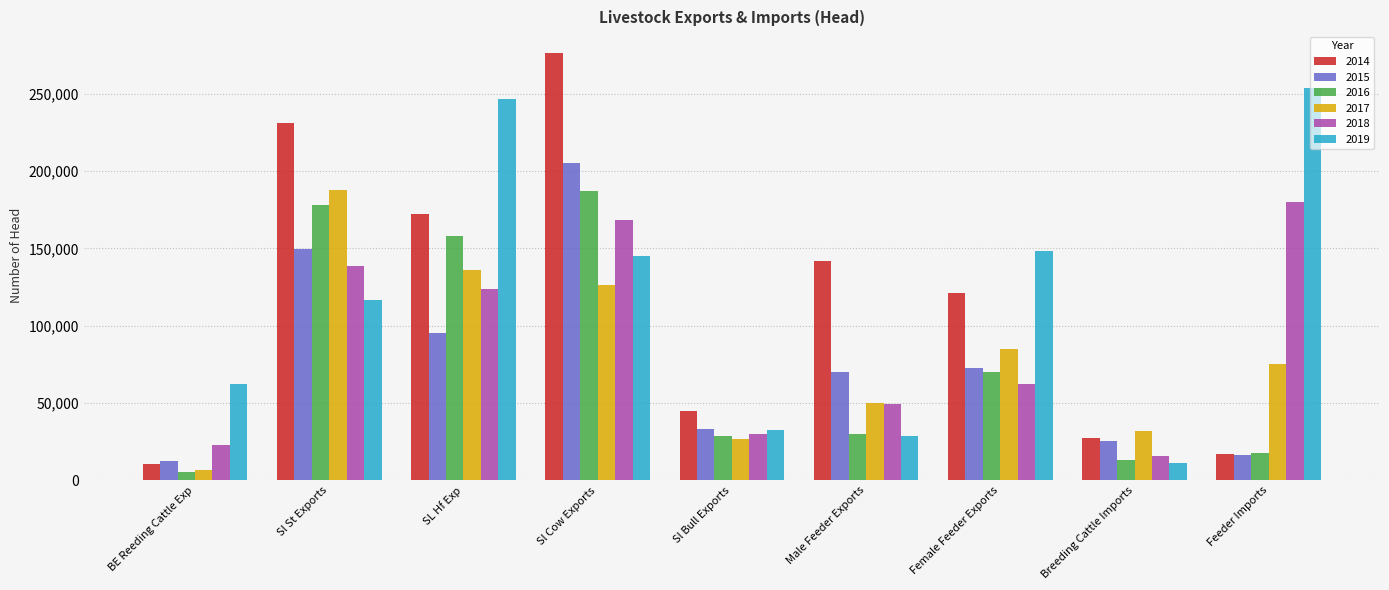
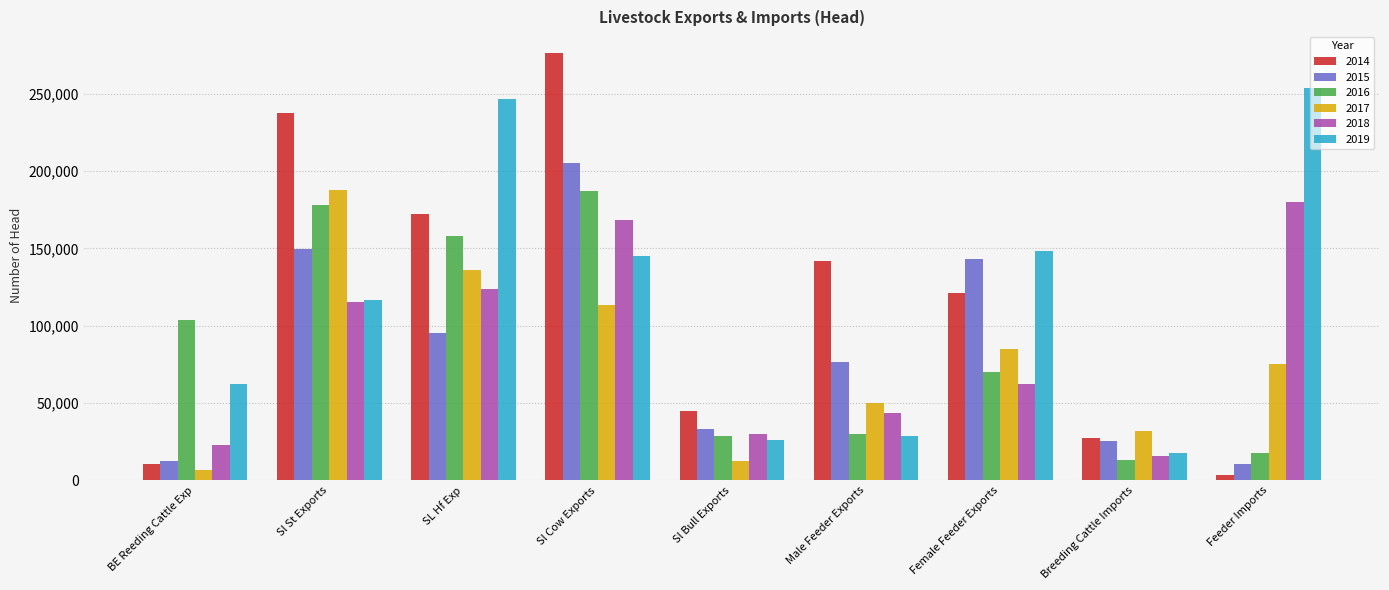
2016, BE Reeding Cattle Exp: 5,000 -> 104,000
2014, Sl St Exports: 231,000 -> 238,000
2018, Sl St Exports: 139,000 -> 115,000
2017, Sl Cow Exports: 126,000 -> 113,000
2017, Sl Bull Exports: 27,000 -> 12,000
2019, Sl Bull Exports: 33,000 -> 26,000
2015, Male Feeder Exports: 70,000 -> 77,000
2018, Male Feeder Exports: 49,000 -> 43,000
2015, Female Feeder Exports: 73,000 -> 143,000
2019, Breeding Cattle Imports: 11,000 -> 18,000
2014, Feeder Imports: 17,000 -> 3,000
2015, Feeder Imports: 16,000 -> 11,000
